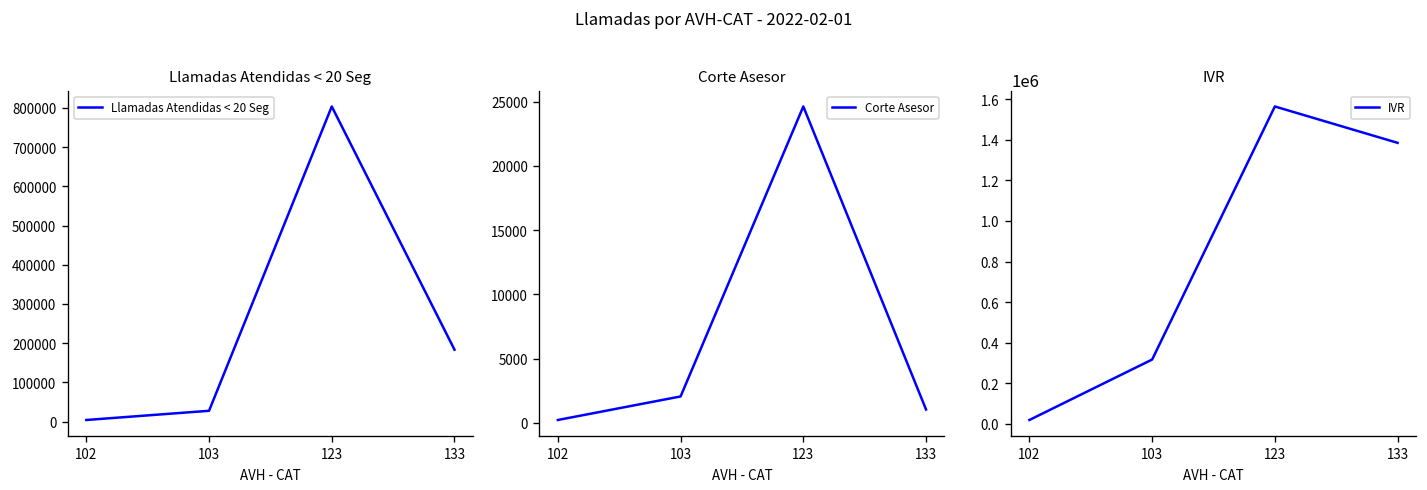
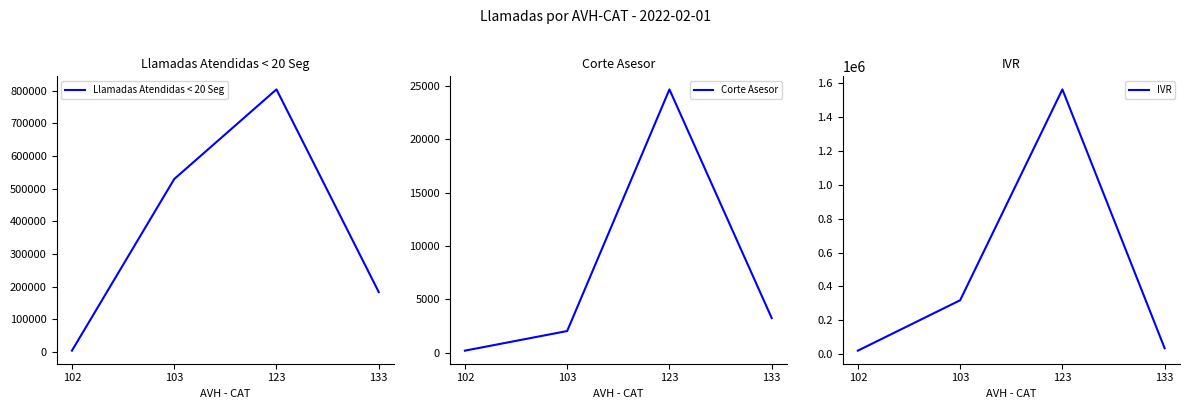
Llamadas Atendidas < 20 Seg, 103: 30000 -> 530000
Corte Asesor, 133: 1000 -> 3300
IVR, 133: 1390000 -> 30000
